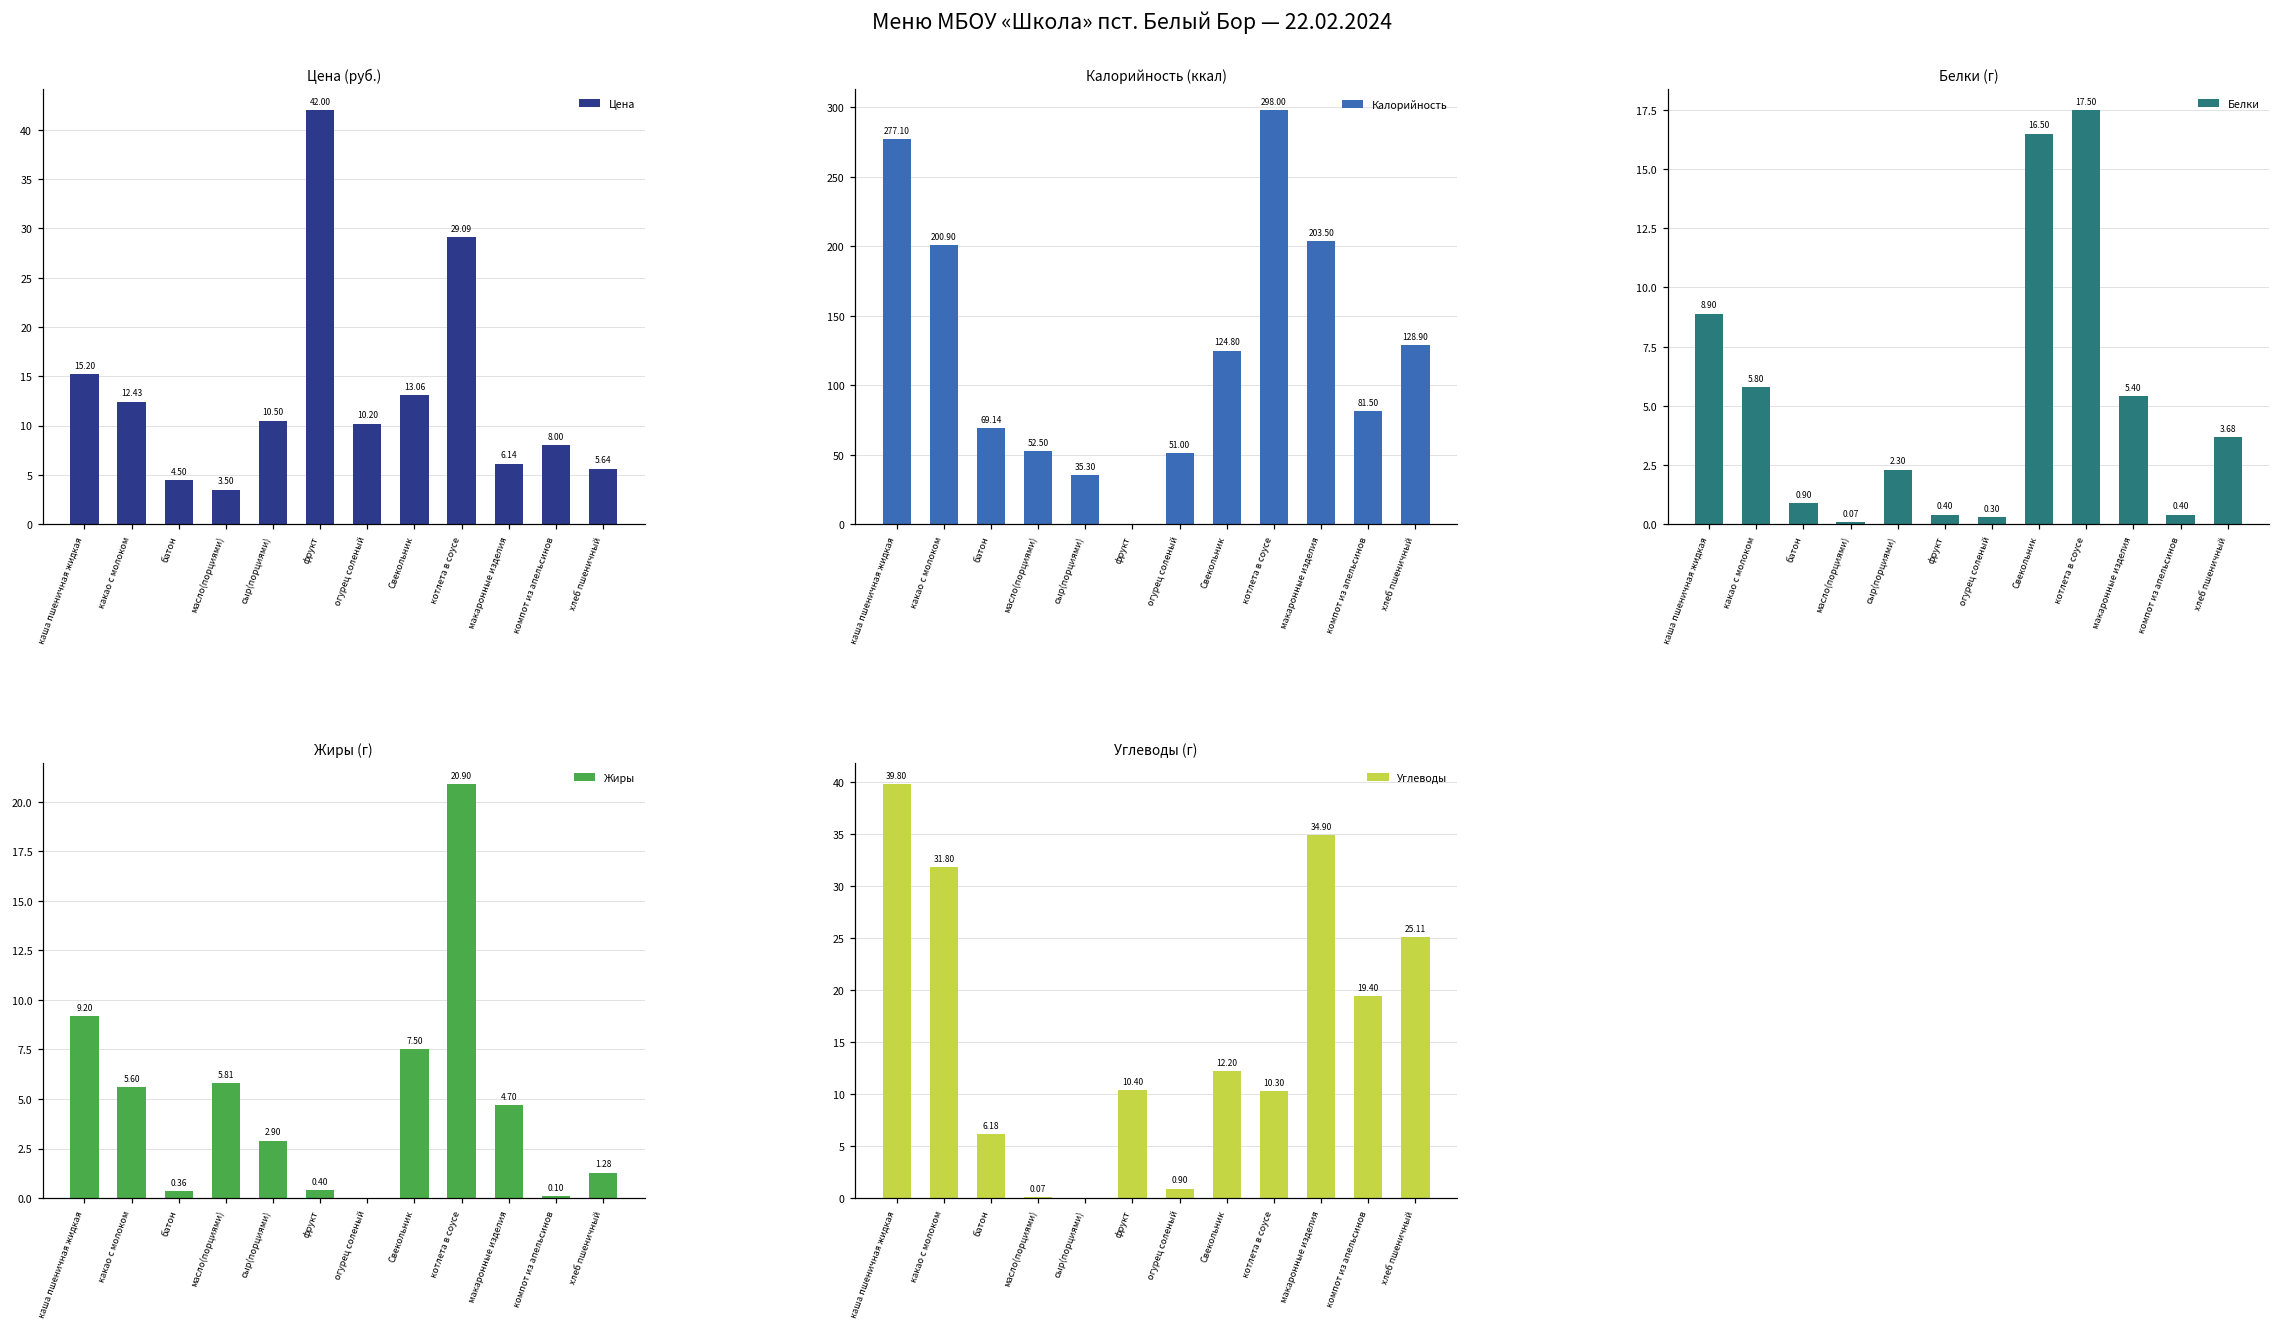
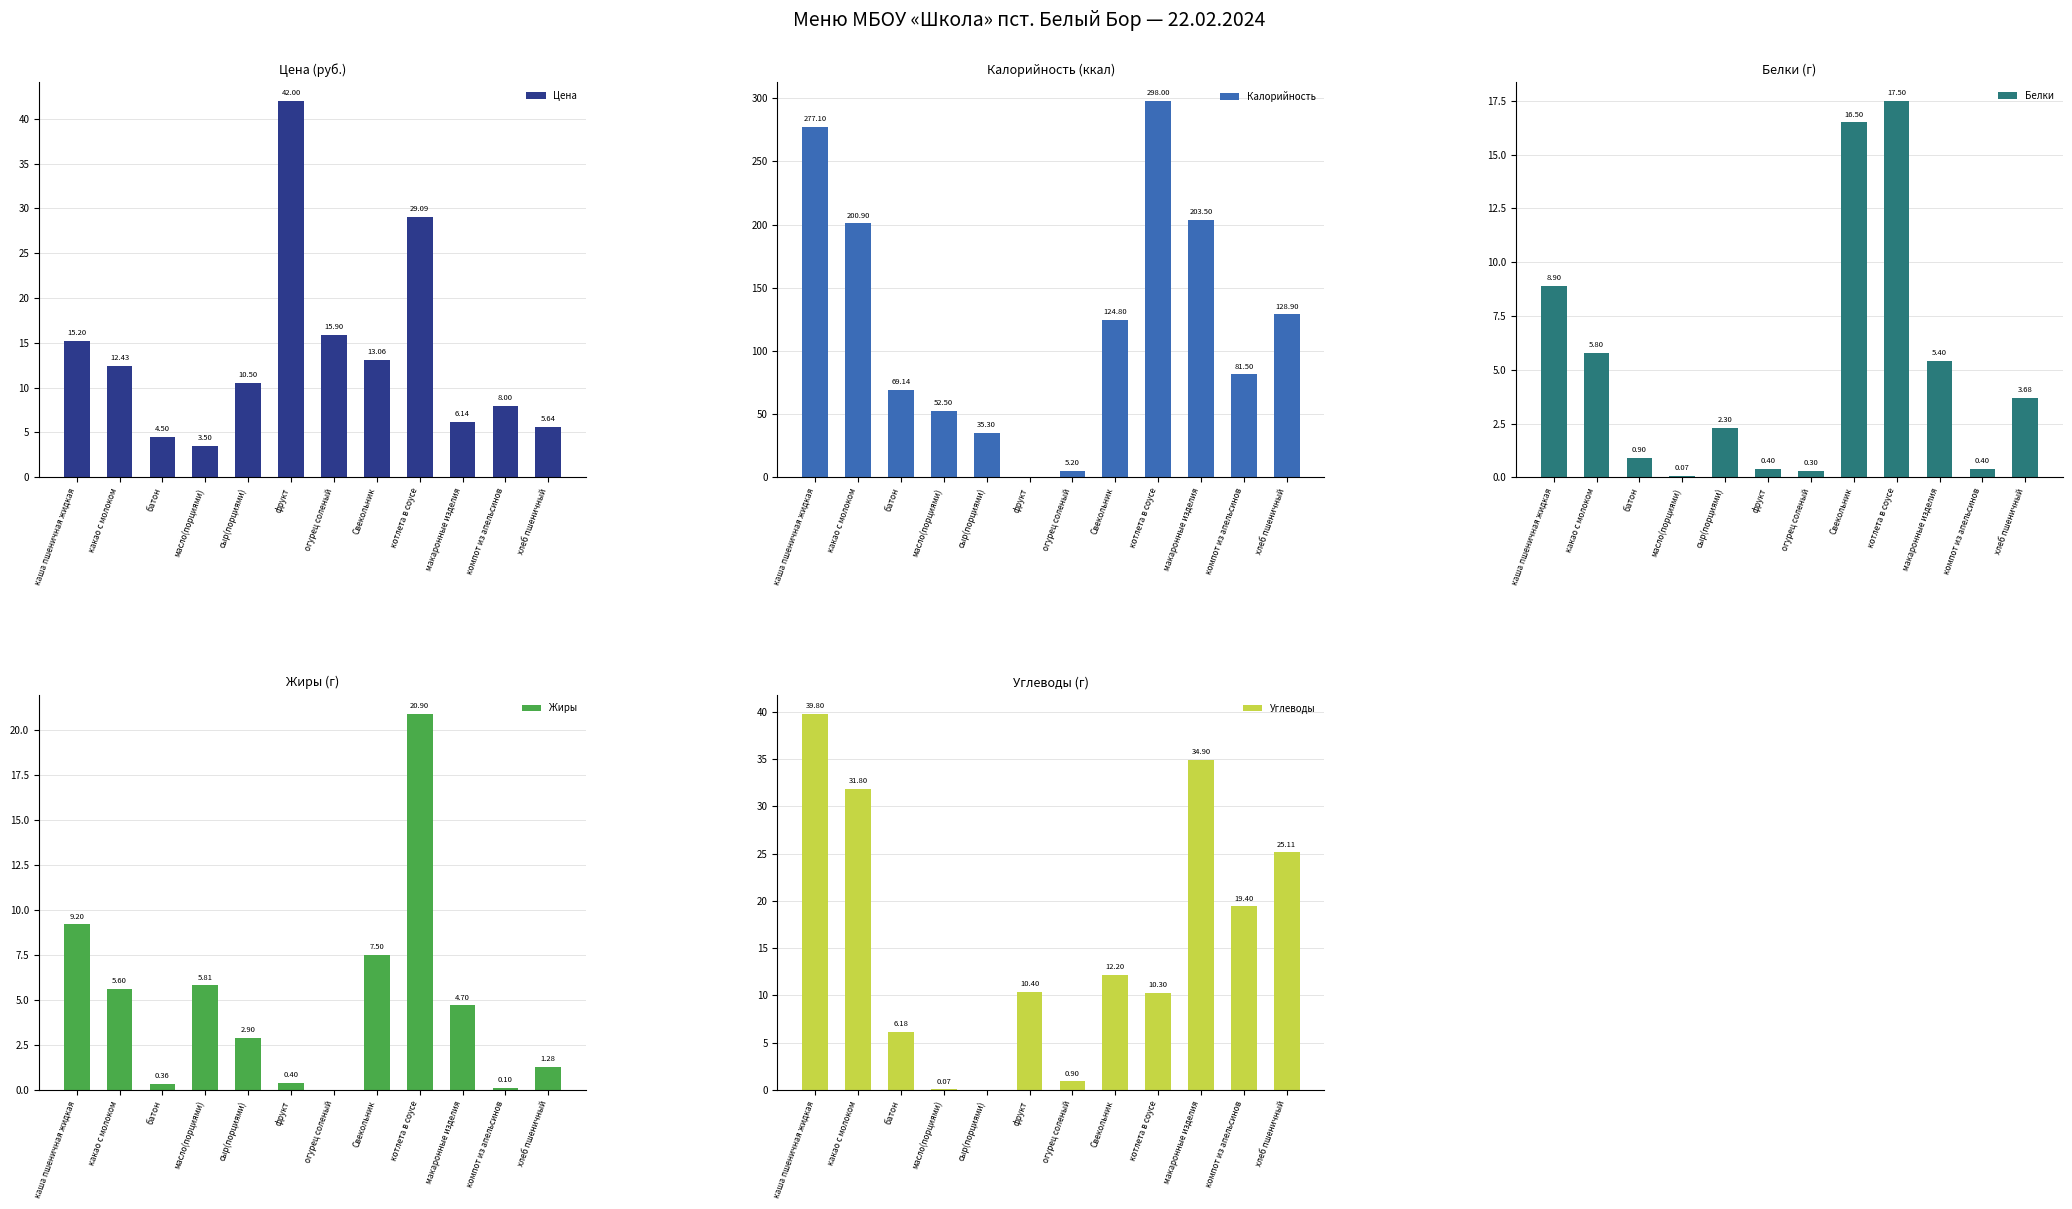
Цена (руб.), огурец соленый: 10.20 -> 15.90
Калорийность (ккал), огурец соленый: 51.00 -> 5.20
